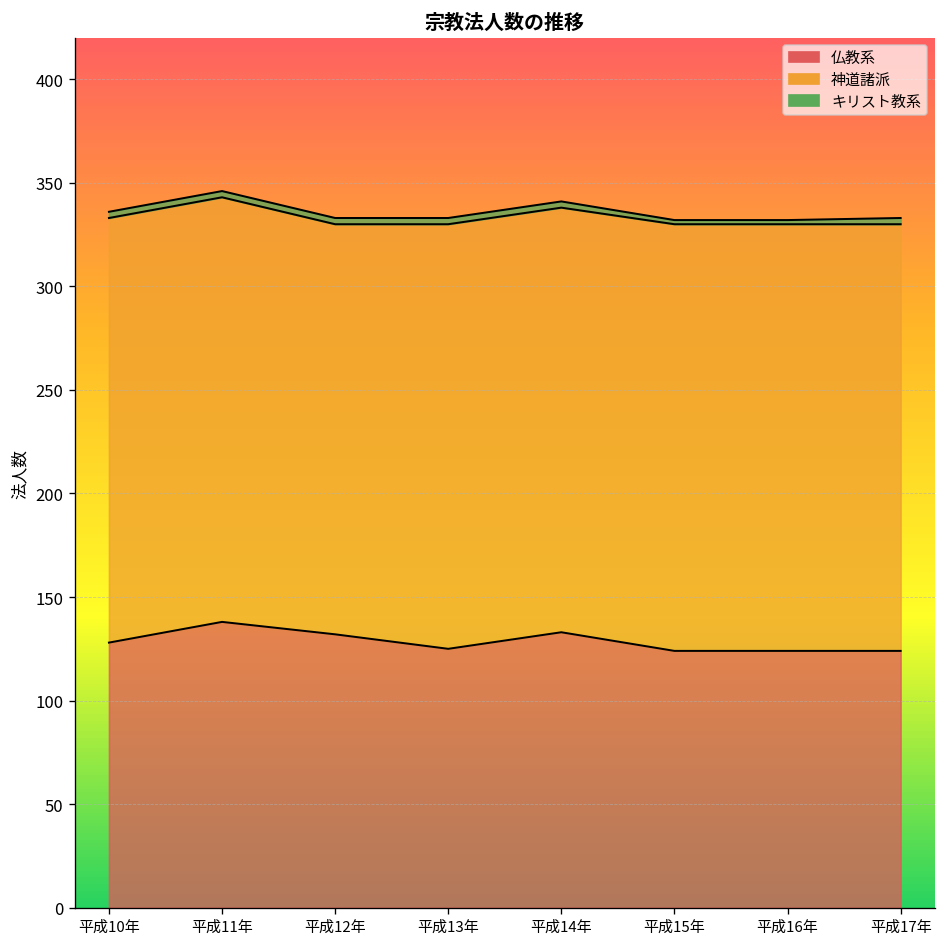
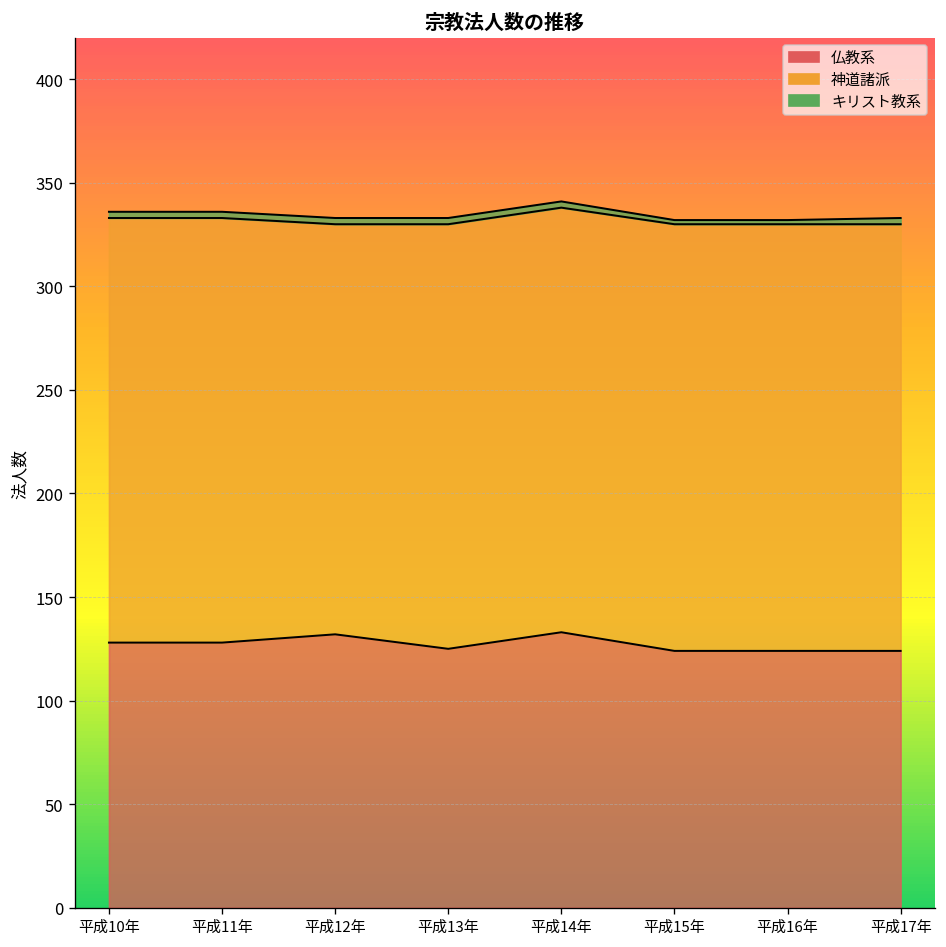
仏教系, 平成11年: 138 -> 128
